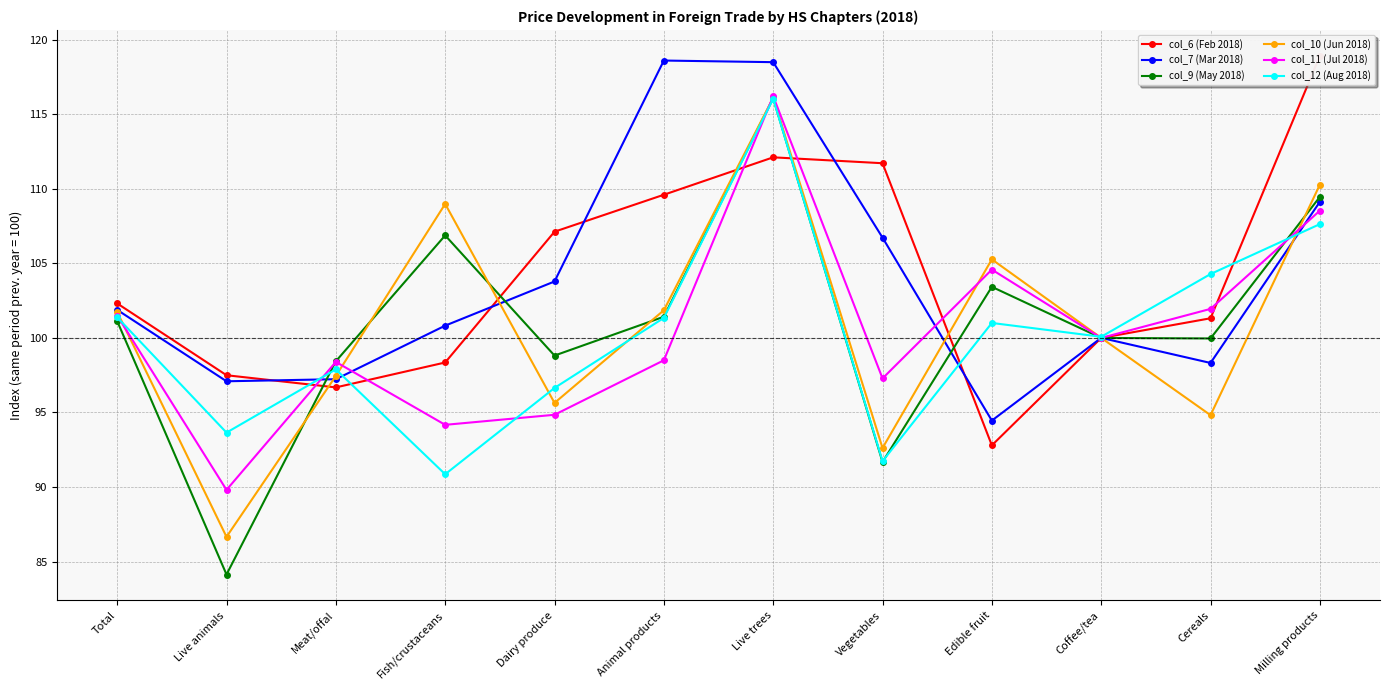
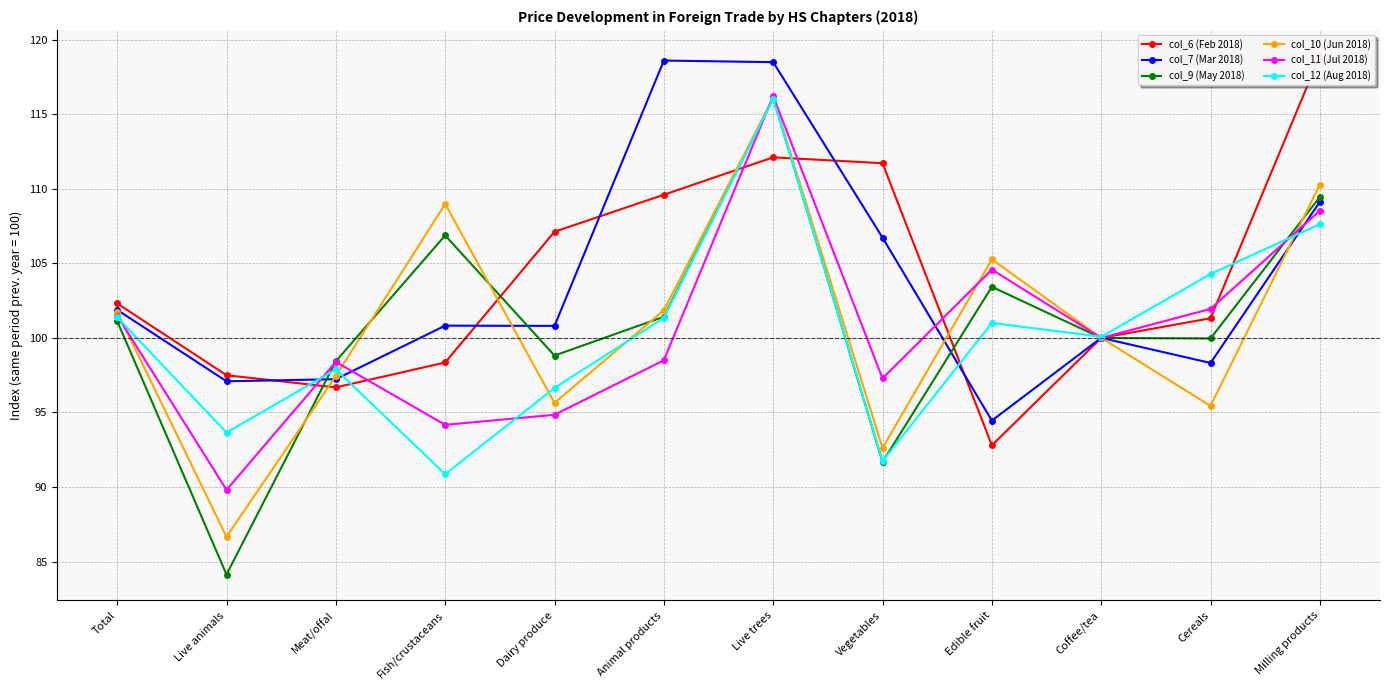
col_7 (Mar 2018), Dairy produce: 103.8 -> 100.8
col_10 (Jun 2018), Cereals: 94.8 -> 95.4
